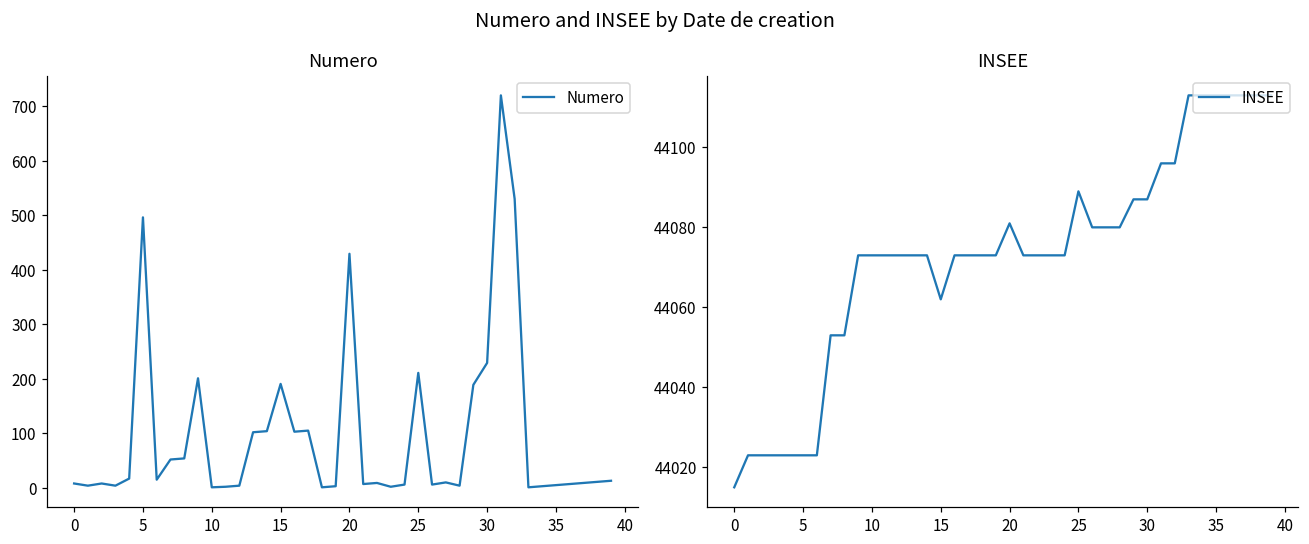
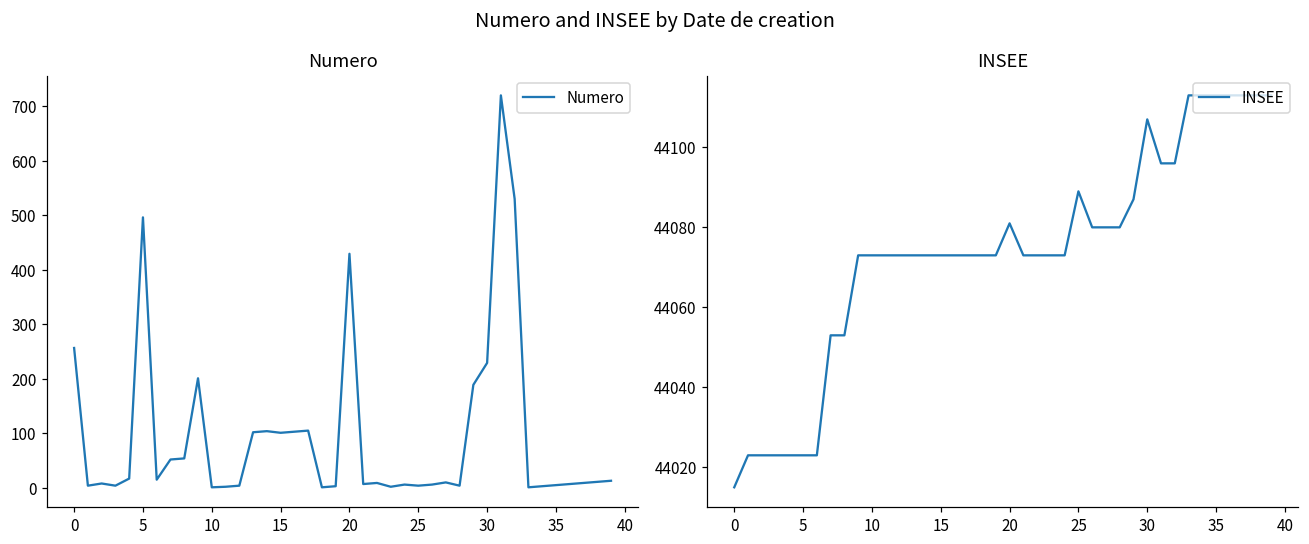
Numero, 0: 10 -> 260
Numero, 15: 190 -> 100
Numero, 25: 210 -> 0
INSEE, 15: 44062 -> 44073
INSEE, 30: 44087 -> 44107
